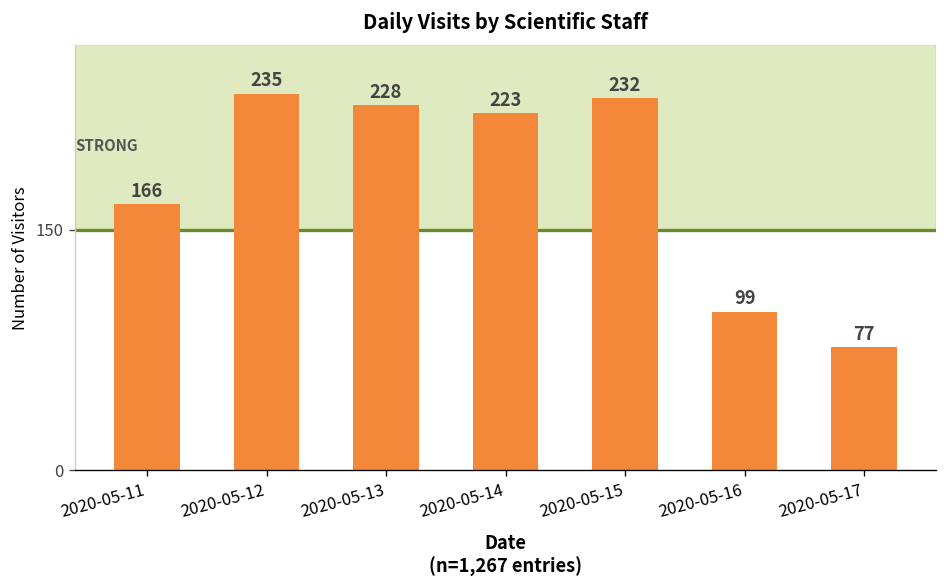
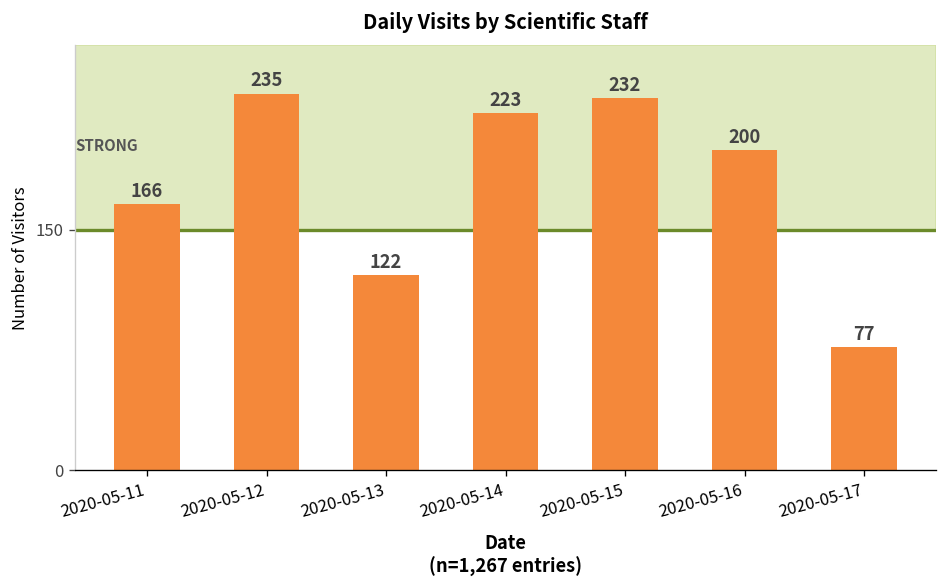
2020-05-13: 228 -> 122
2020-05-16: 99 -> 200
